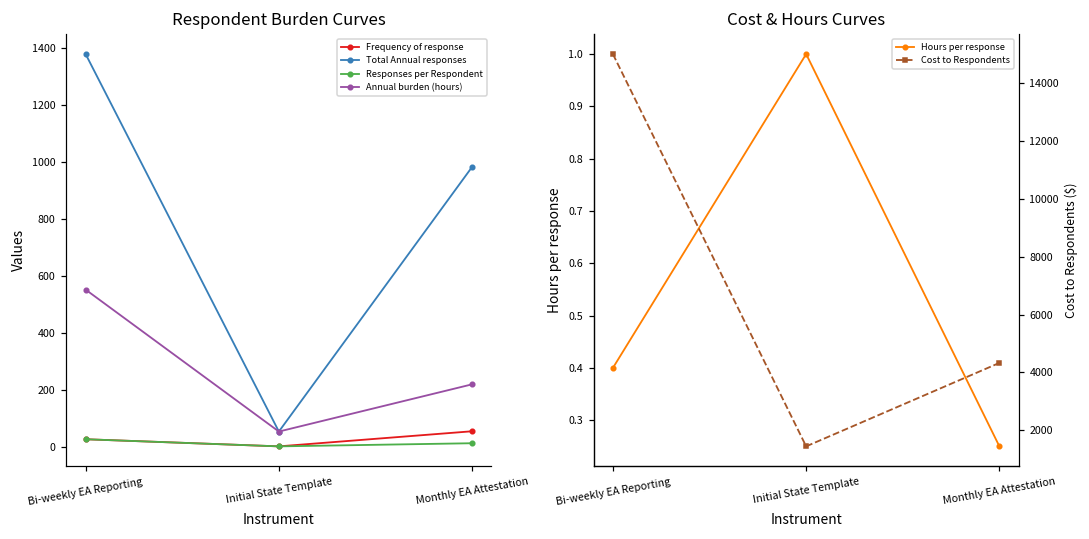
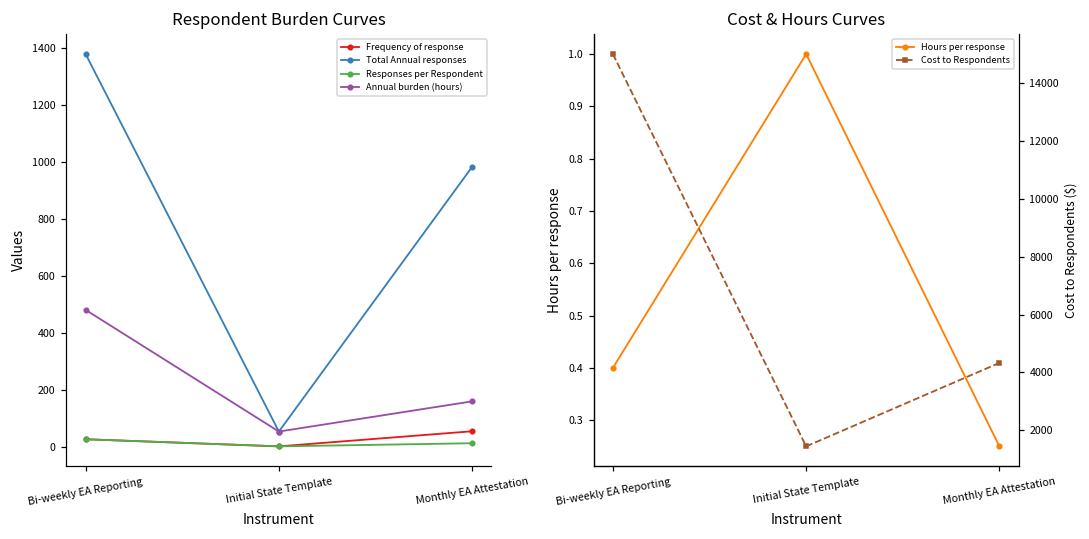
Respondent Burden Curves, Annual burden (hours), Bi-weekly EA Reporting: 550 -> 480
Respondent Burden Curves, Annual burden (hours), Monthly EA Attestation: 220 -> 160
